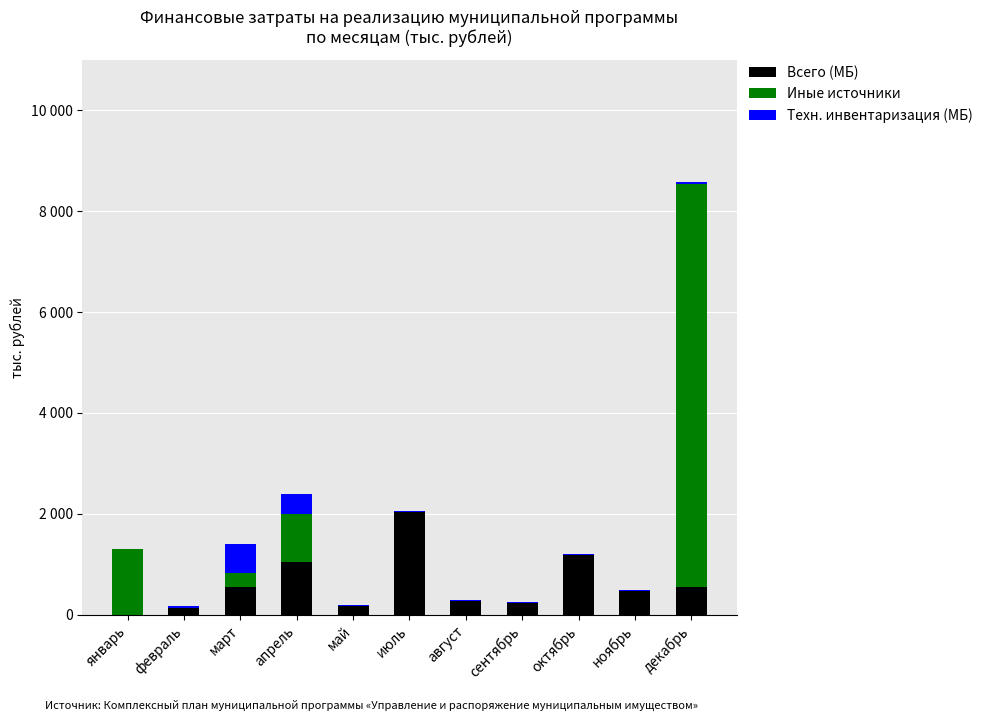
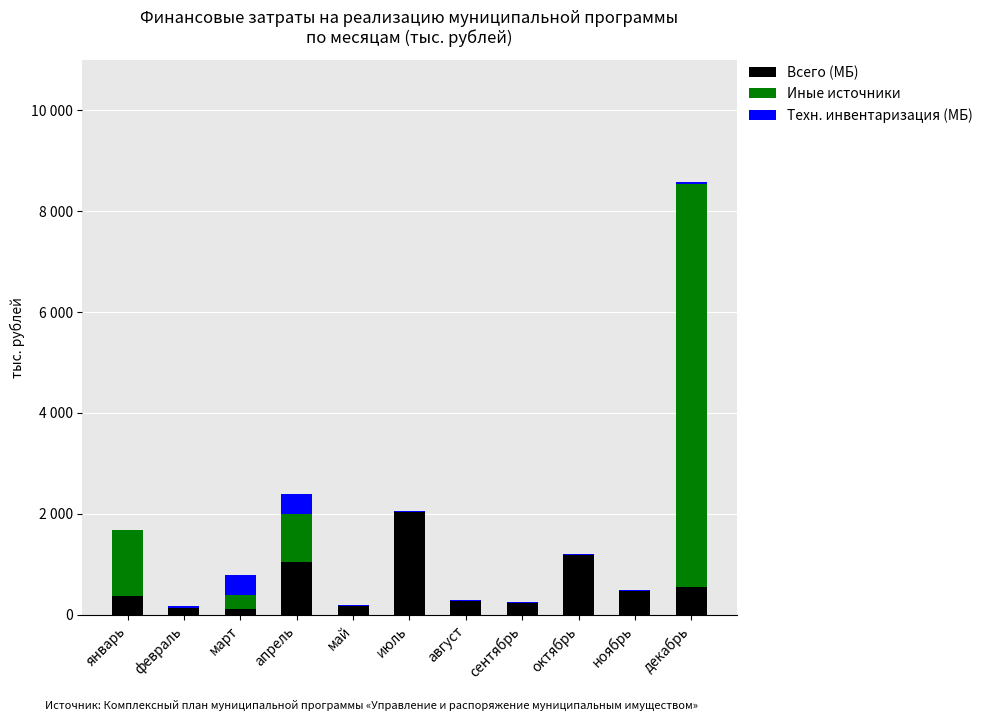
Всего (МБ), январь: 0 -> 400
Всего (МБ), март: 600 -> 100
Техн. инвентаризация (МБ), март: 600 -> 400
